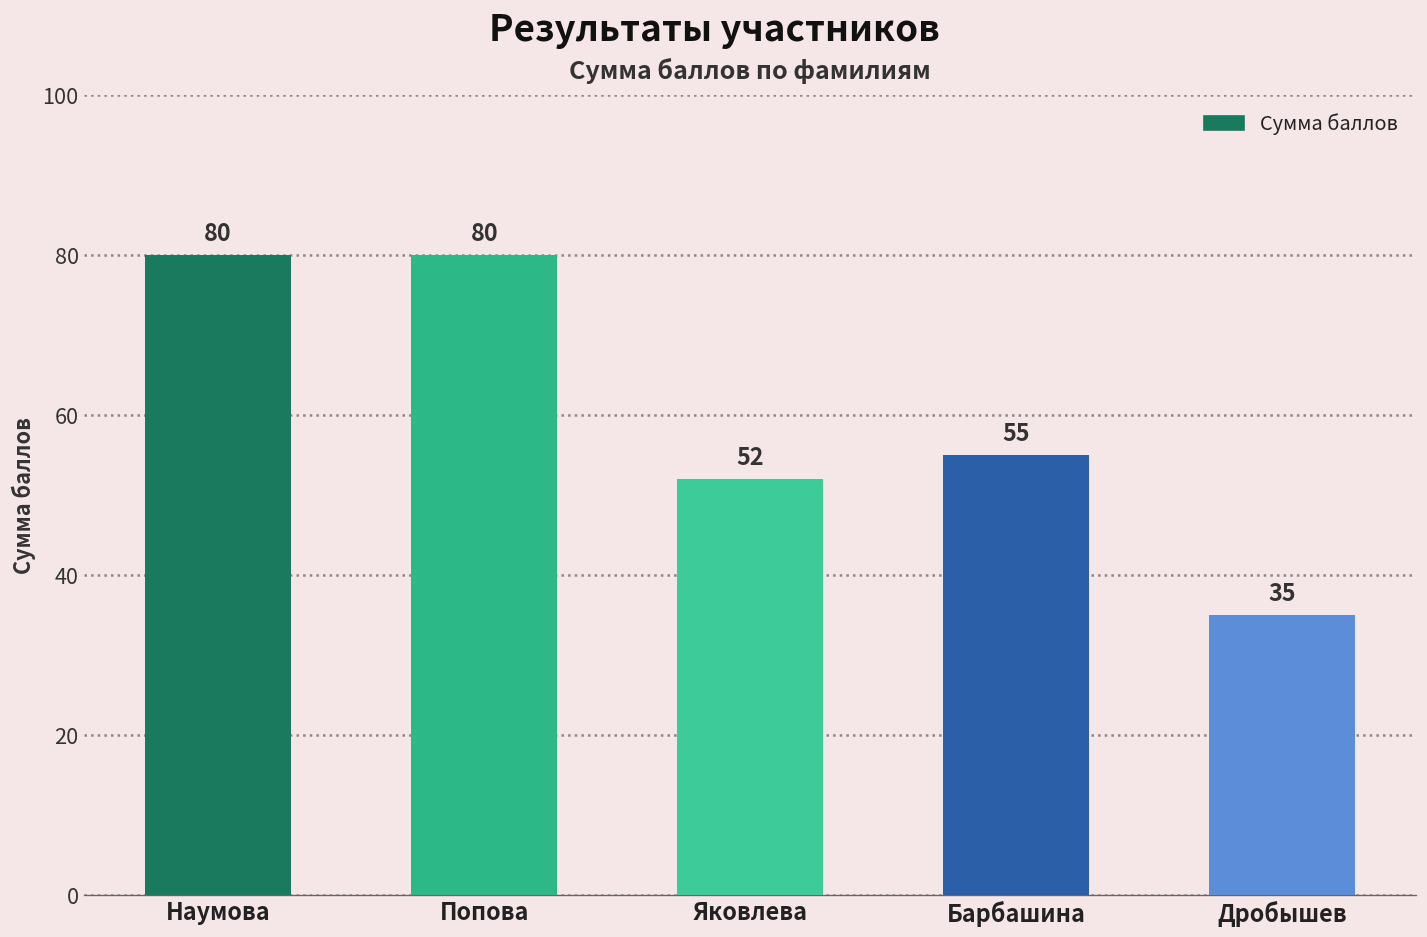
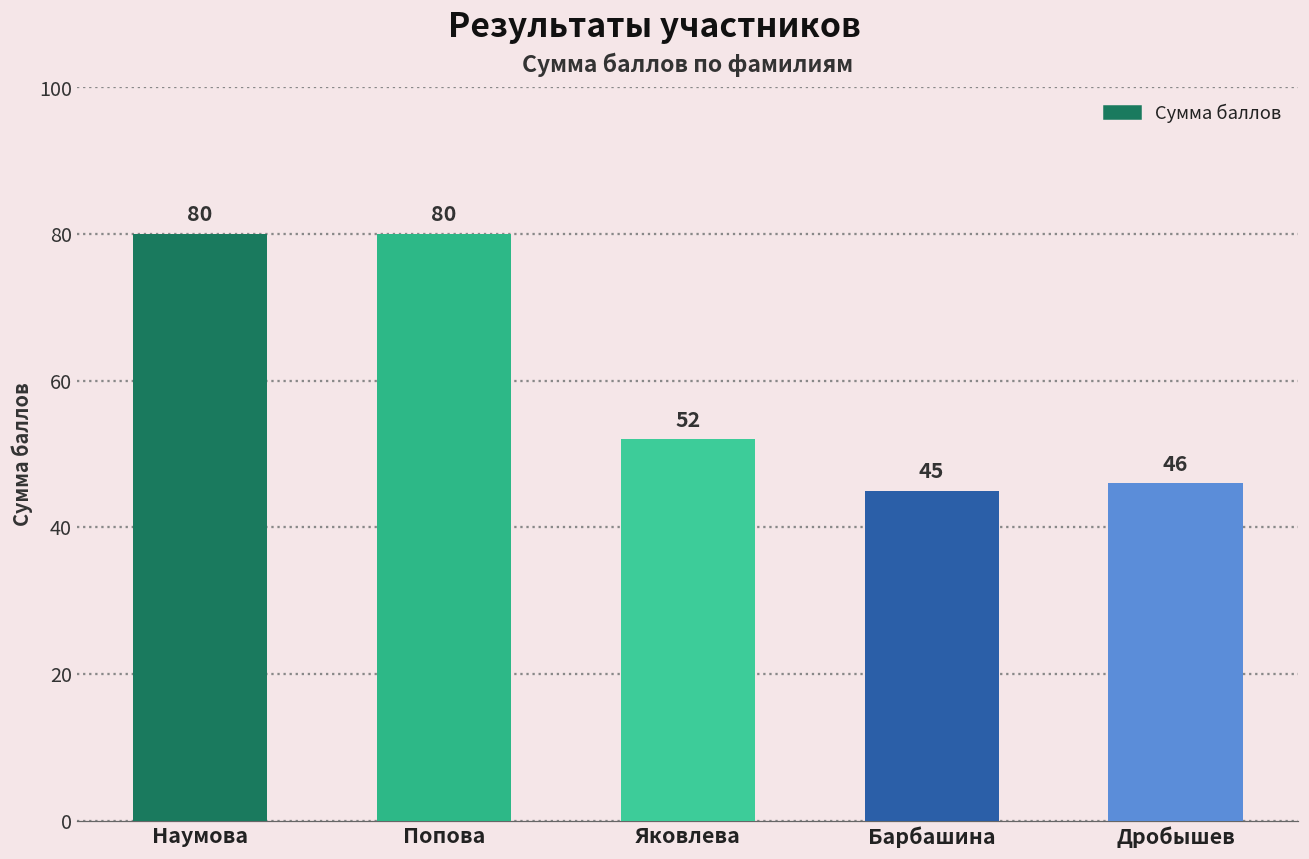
Барбашина: 55 -> 45
Дробышев: 35 -> 46
